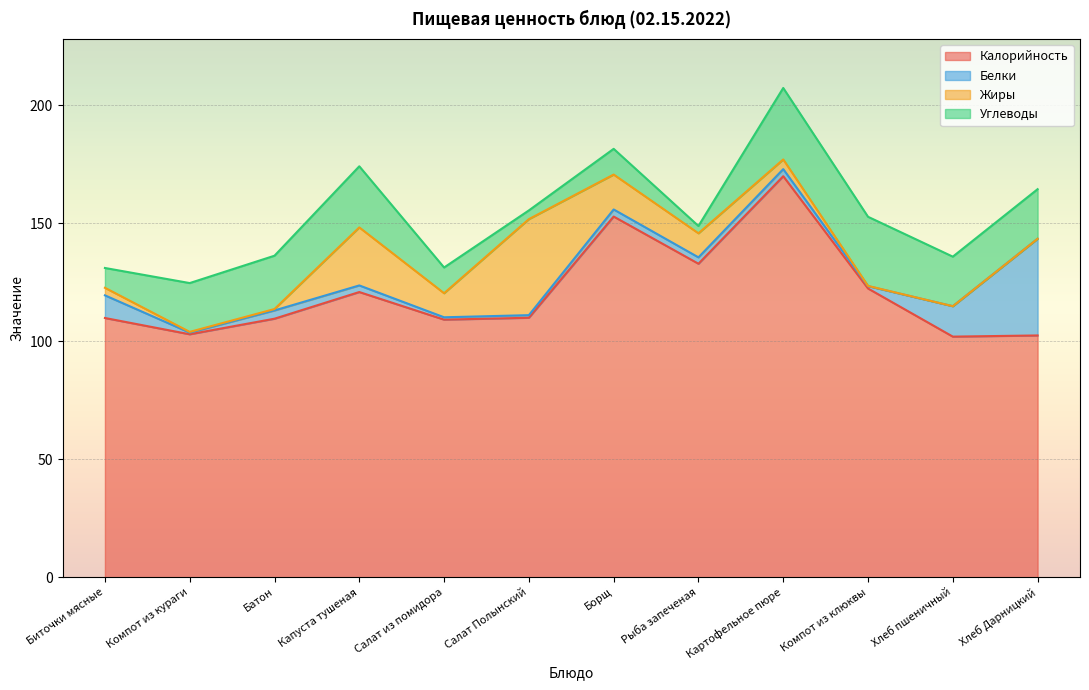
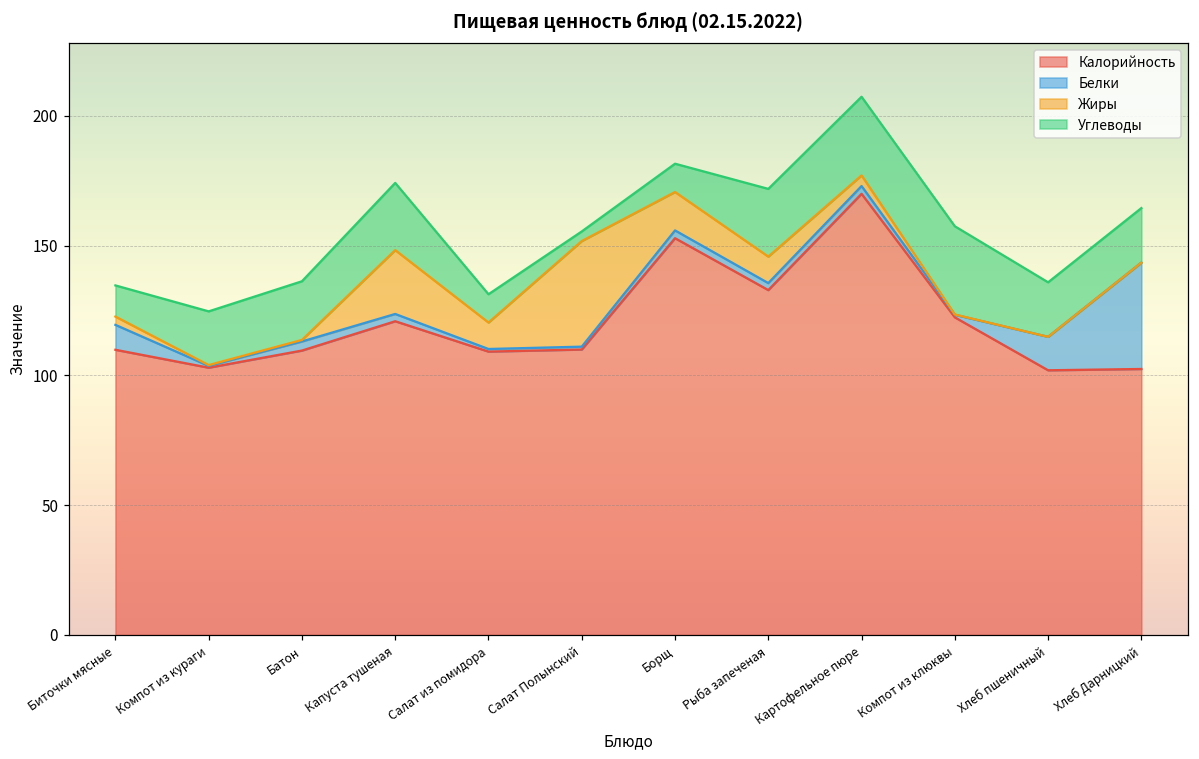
Углеводы, Биточки мясные: 8 -> 12
Углеводы, Рыба запеченая: 3 -> 26
Углеводы, Компот из клюквы: 29 -> 34
